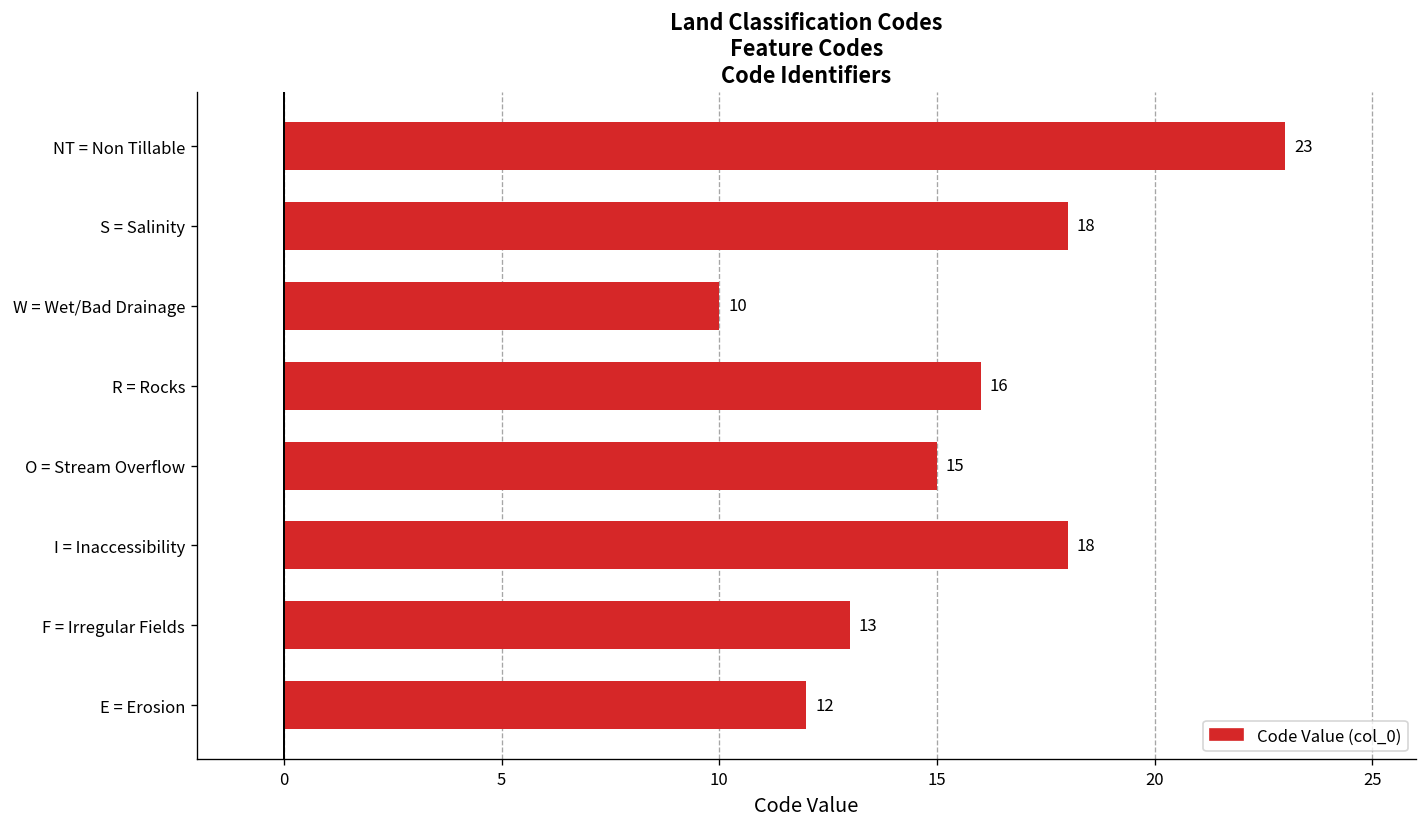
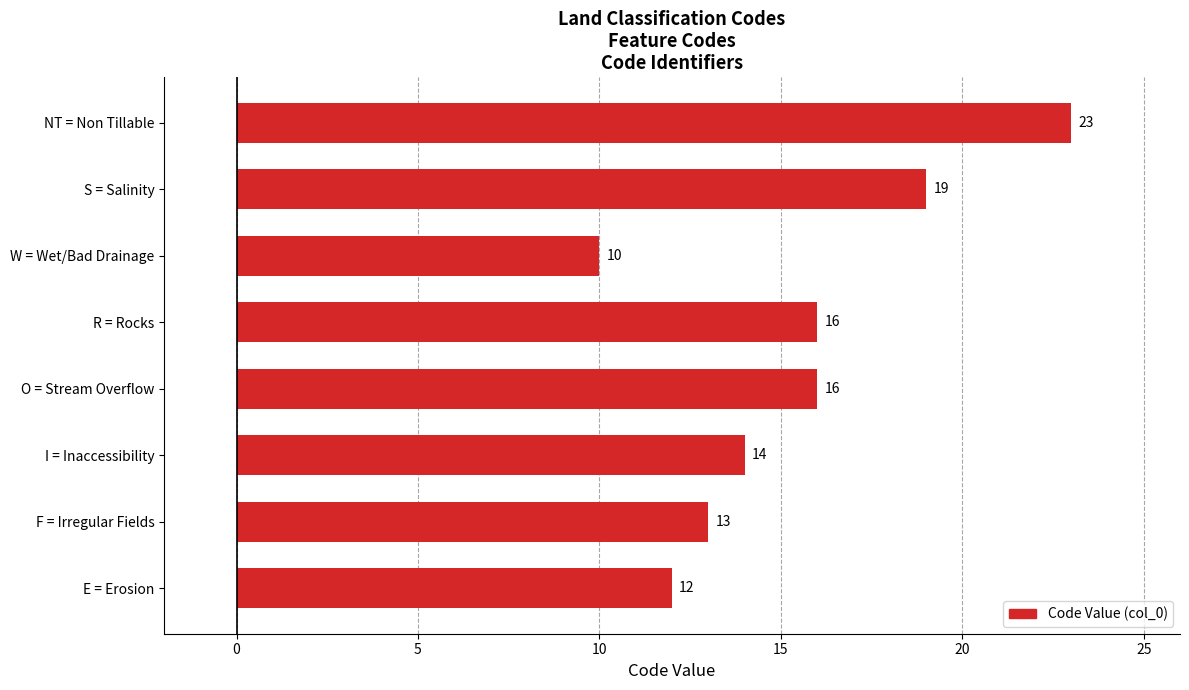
S = Salinity: 18 -> 19
O = Stream Overflow: 15 -> 16
I = Inaccessibility: 18 -> 14
